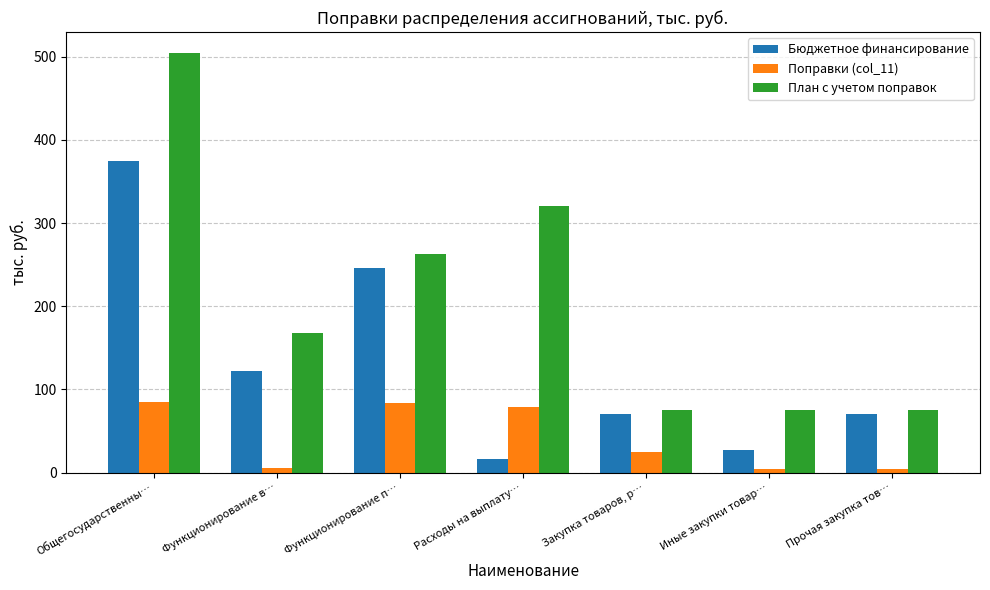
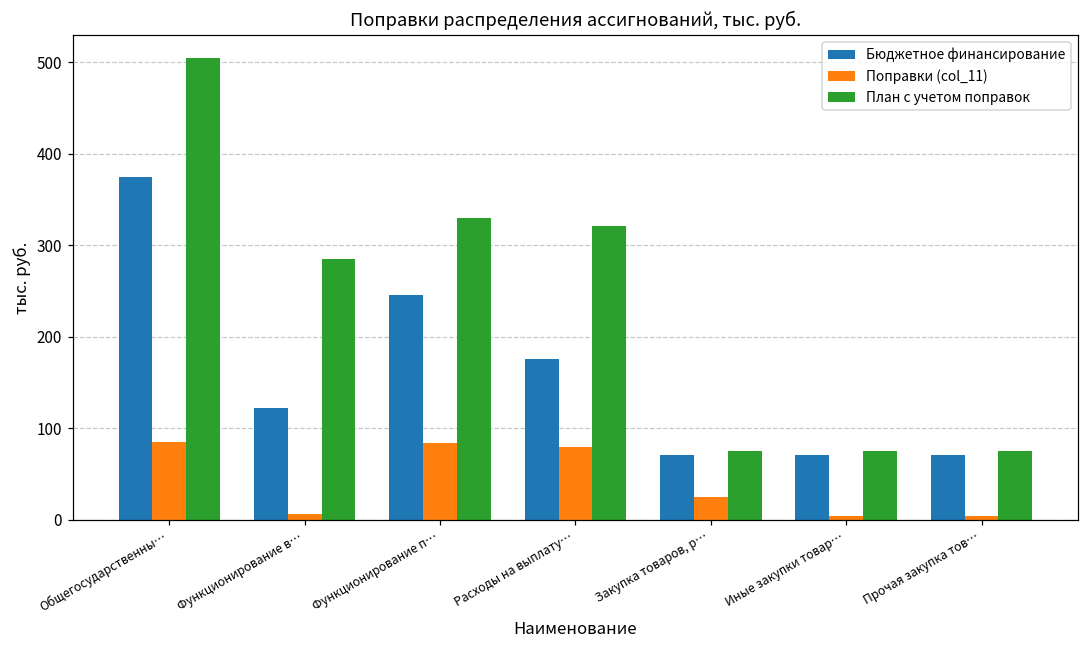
План с учетом поправок, Функционирование в…: 170 -> 280
План с учетом поправок, Функционирование п…: 260 -> 330
Бюджетное финансирование, Расходы на выплату…: 20 -> 180
Бюджетное финансирование, Иные закупки товар…: 30 -> 70
